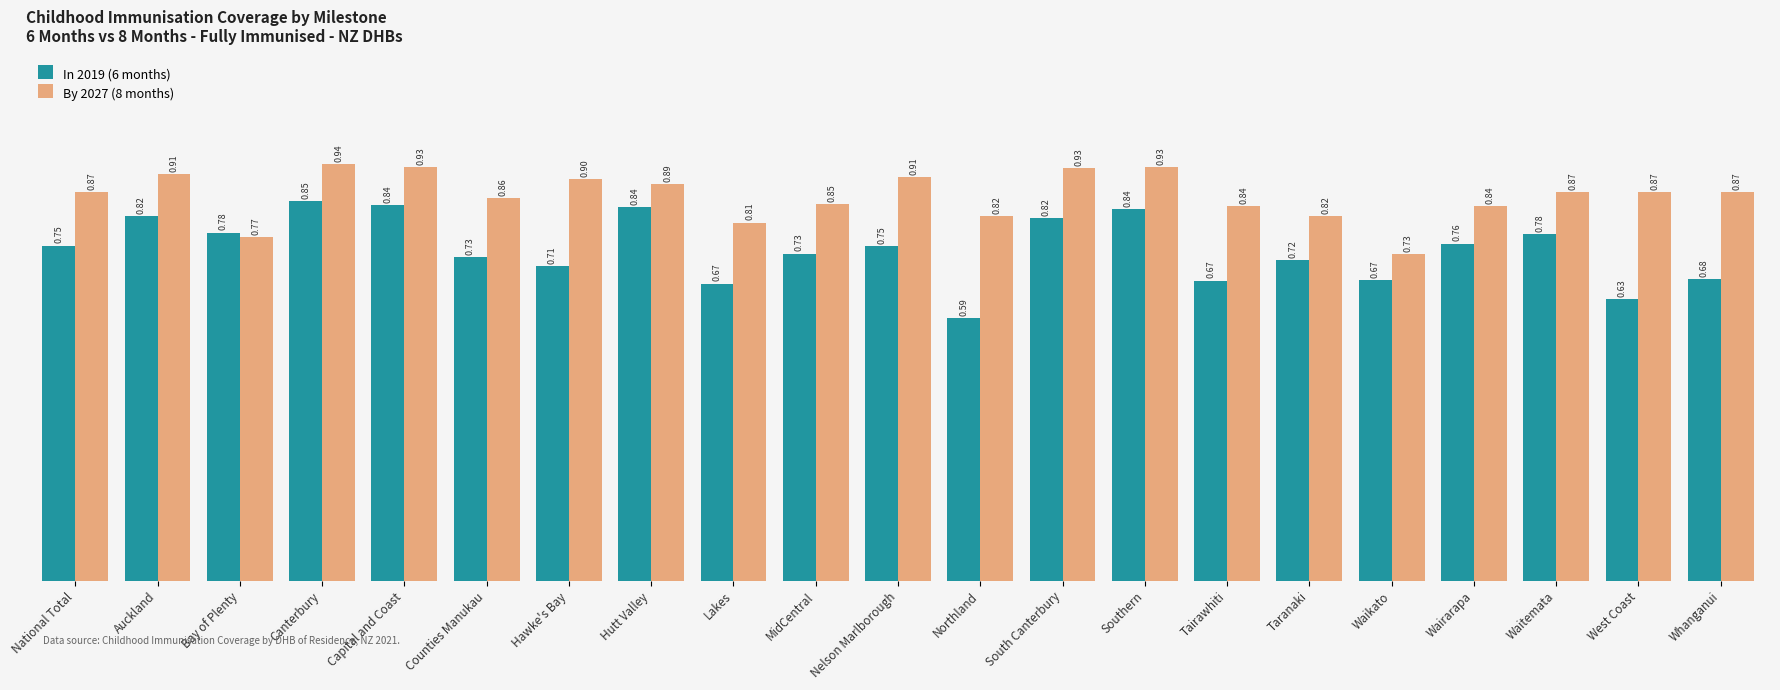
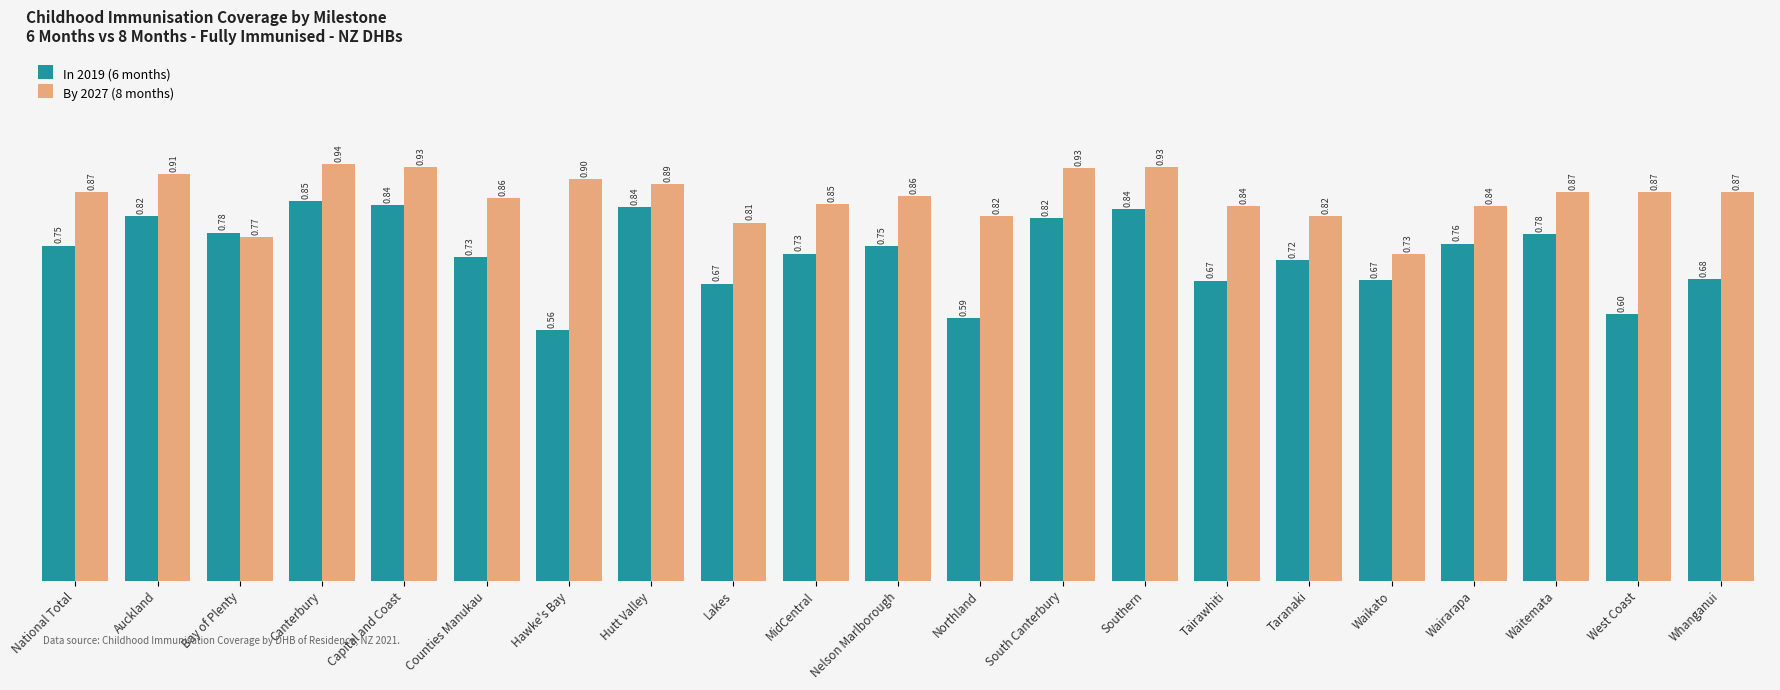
In 2019 (6 months), Hawke's Bay: 0.71 -> 0.56
By 2027 (8 months), Nelson Marlborough: 0.91 -> 0.86
In 2019 (6 months), West Coast: 0.63 -> 0.60
